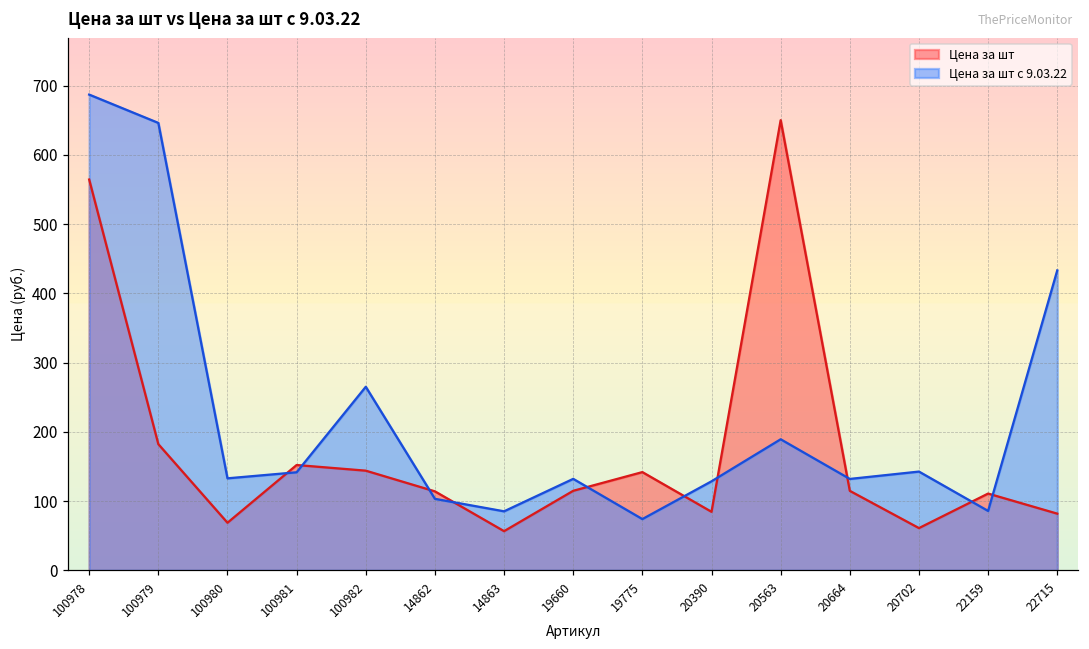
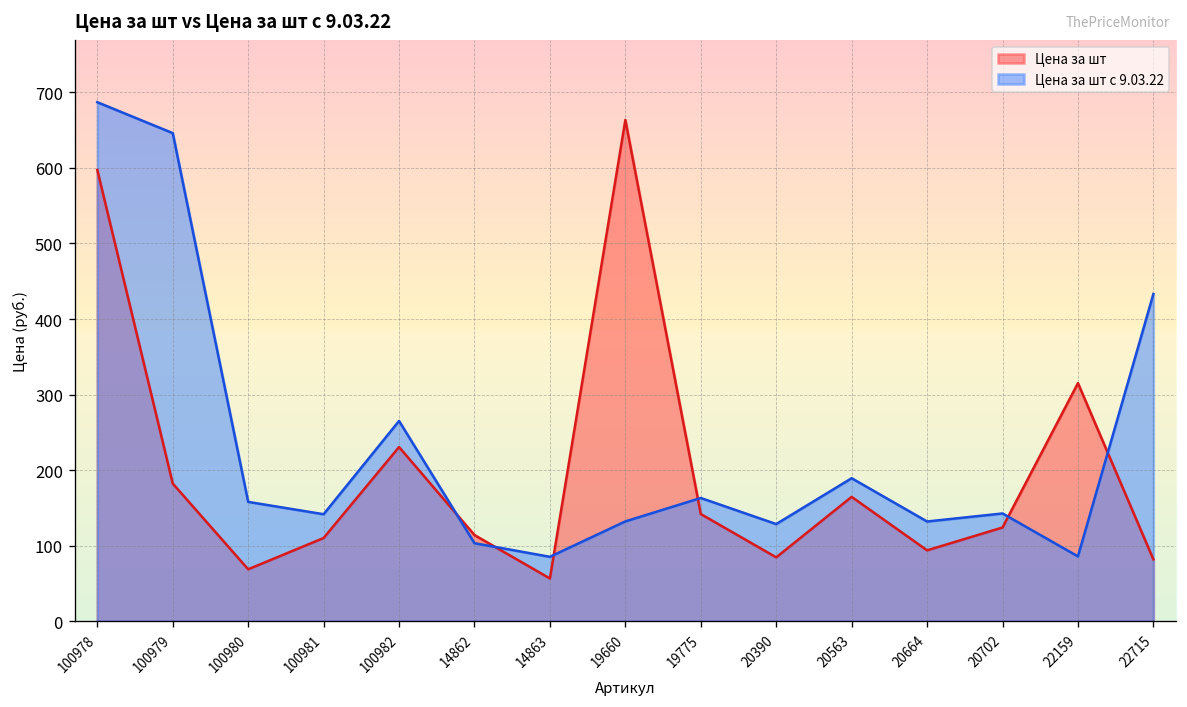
Цена за шт, 100978: 560 -> 600
Цена за шт с 9.03.22, 100980: 130 -> 160
Цена за шт, 100981: 150 -> 110
Цена за шт, 100982: 140 -> 230
Цена за шт, 19660: 110 -> 660
Цена за шт с 9.03.22, 19775: 70 -> 160
Цена за шт, 20563: 650 -> 160
Цена за шт, 20664: 110 -> 90
Цена за шт, 20702: 60 -> 120
Цена за шт, 22159: 110 -> 320
